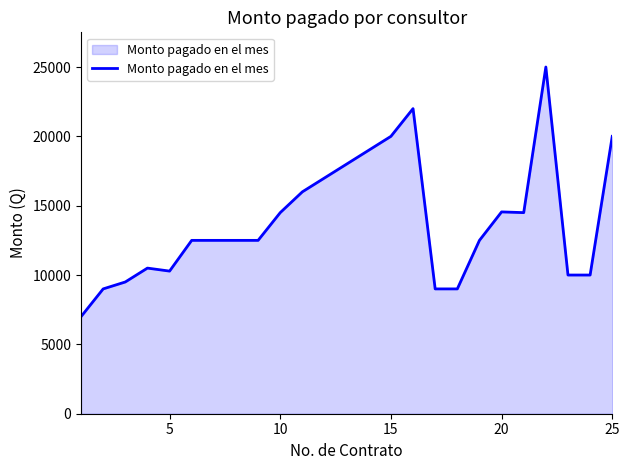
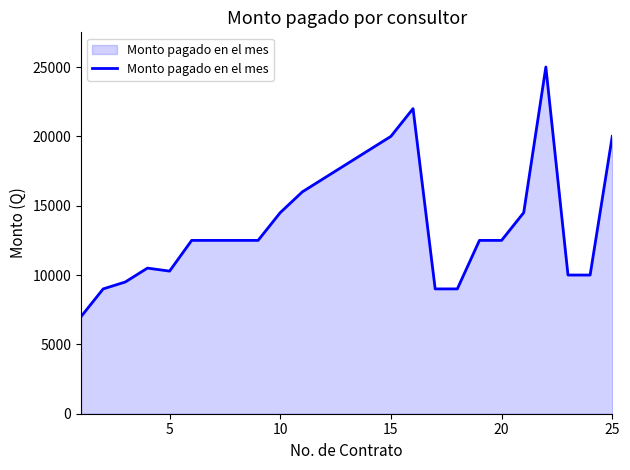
20: 14600 -> 12500
